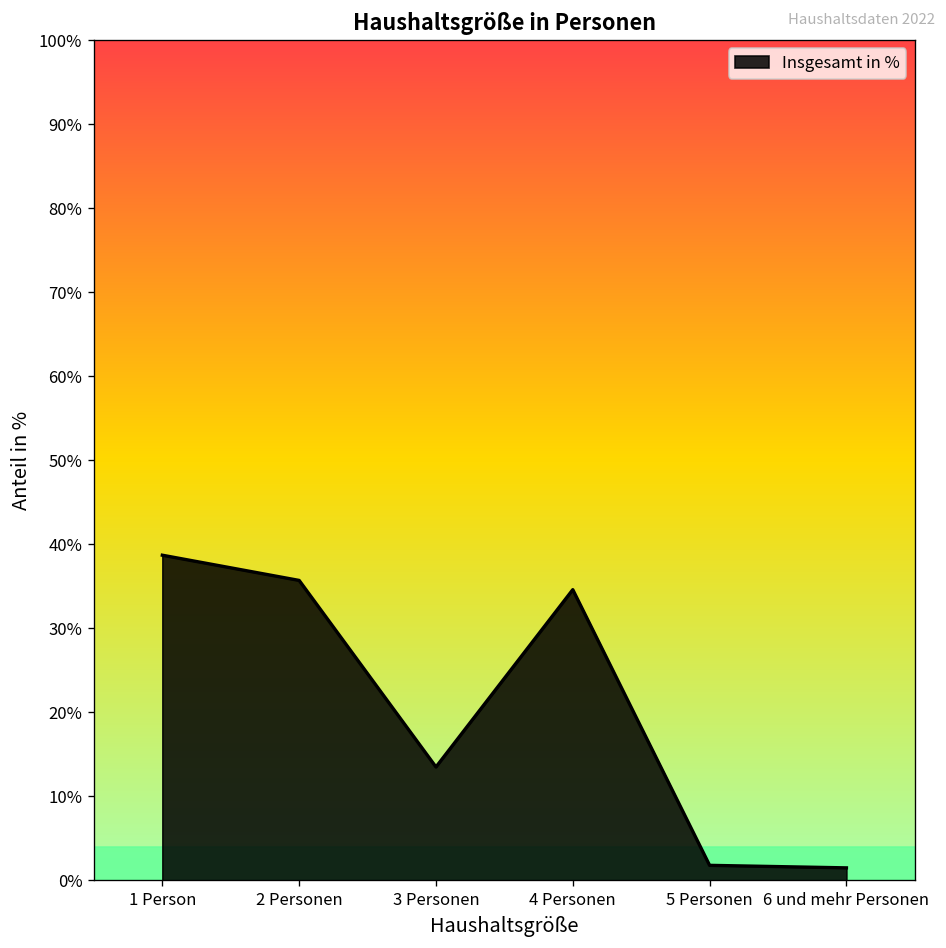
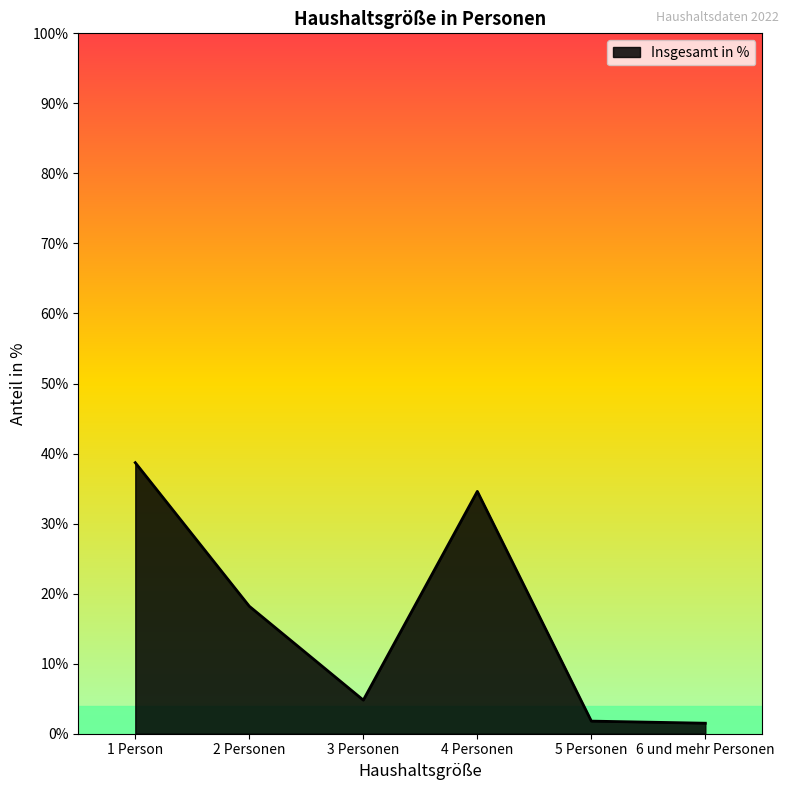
2 Personen: 36% -> 18%
3 Personen: 14% -> 5%
